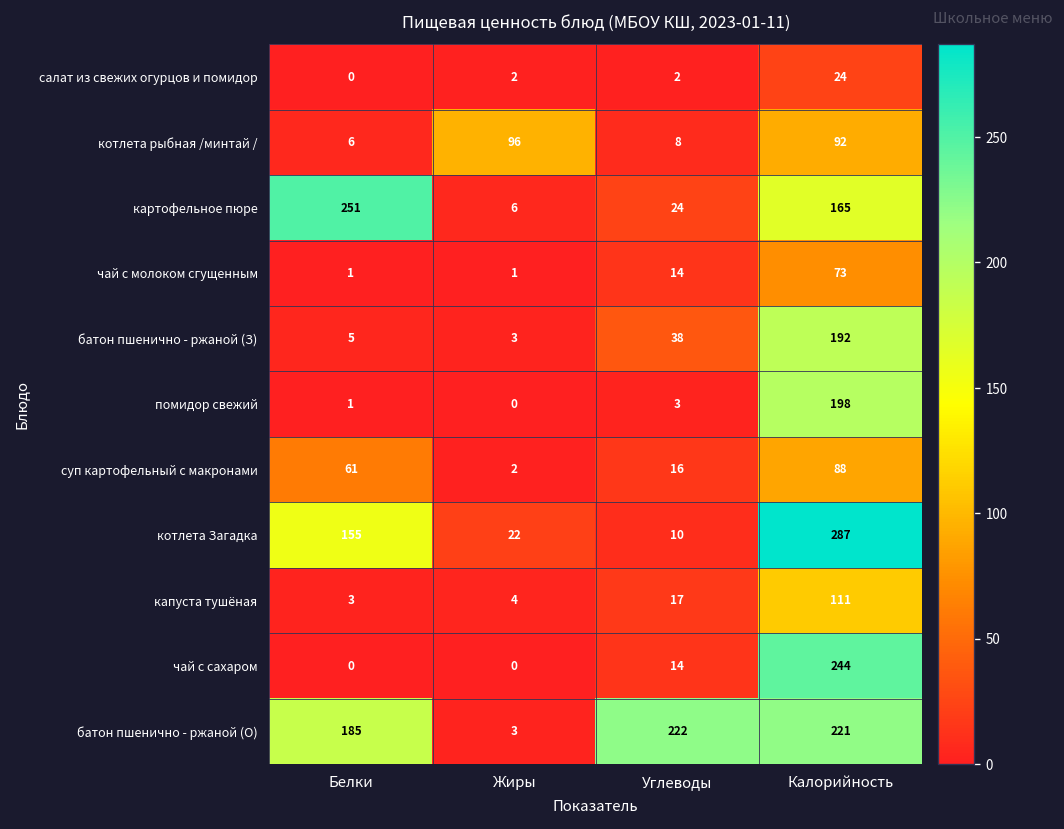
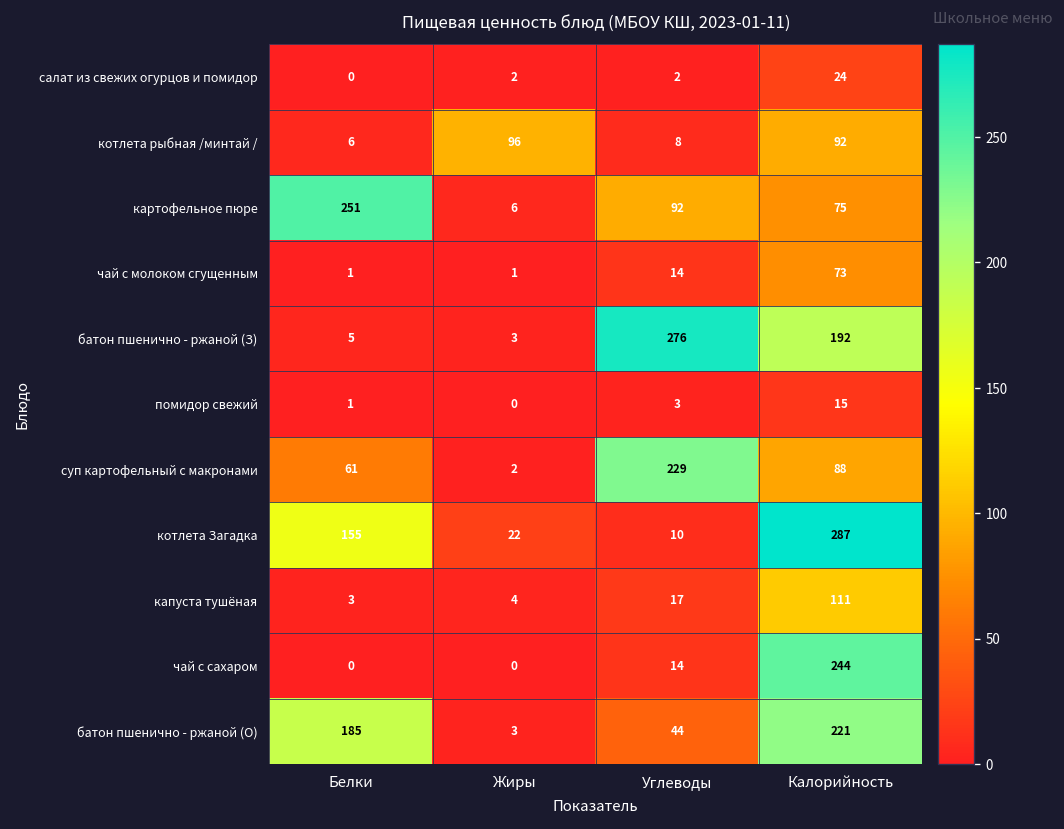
картофельное пюре, Углеводы: 24 -> 92
картофельное пюре, Калорийность: 165 -> 75
батон пшенично - ржаной (З), Углеводы: 38 -> 276
помидор свежий, Калорийность: 198 -> 15
суп картофельный с макронами, Углеводы: 16 -> 229
батон пшенично - ржаной (О), Углеводы: 222 -> 44
